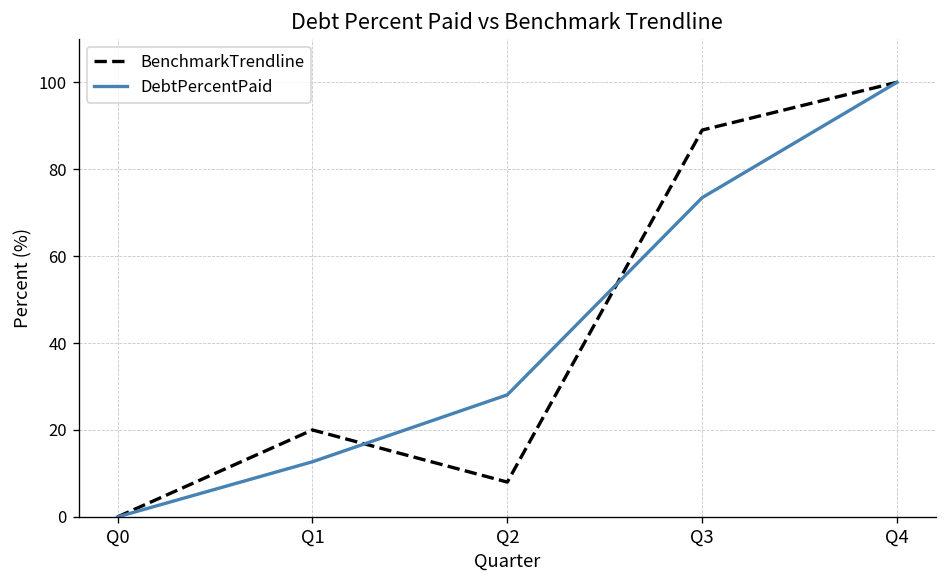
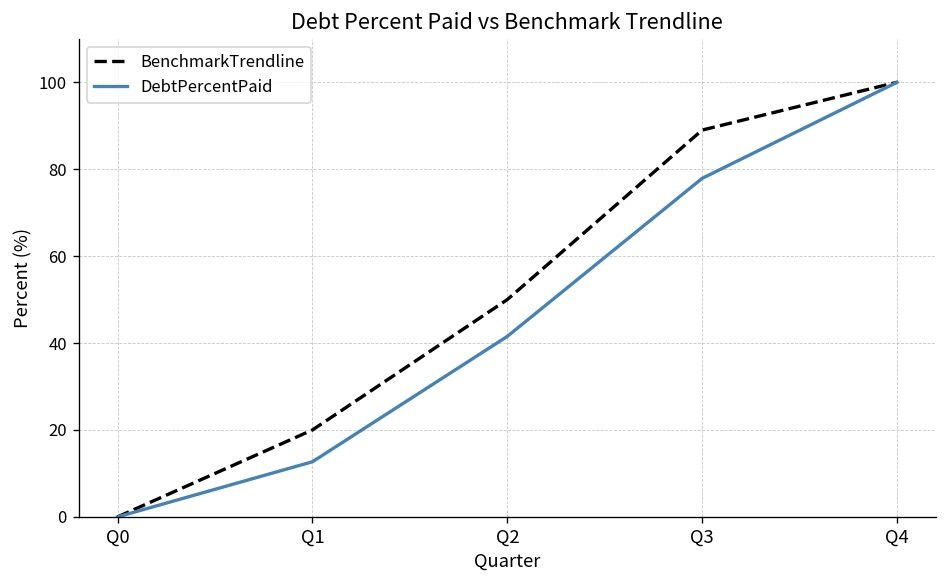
BenchmarkTrendline, Q2: 8 -> 50
DebtPercentPaid, Q2: 28 -> 42
DebtPercentPaid, Q3: 73 -> 78
